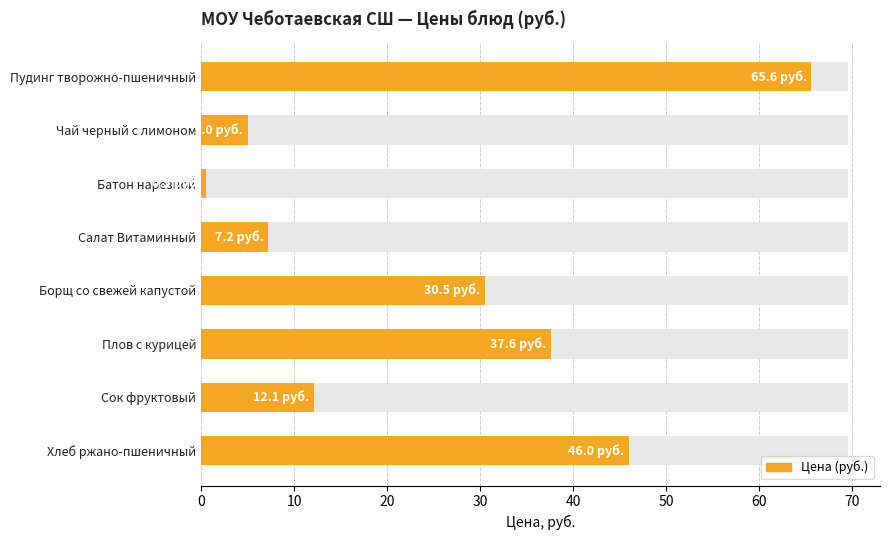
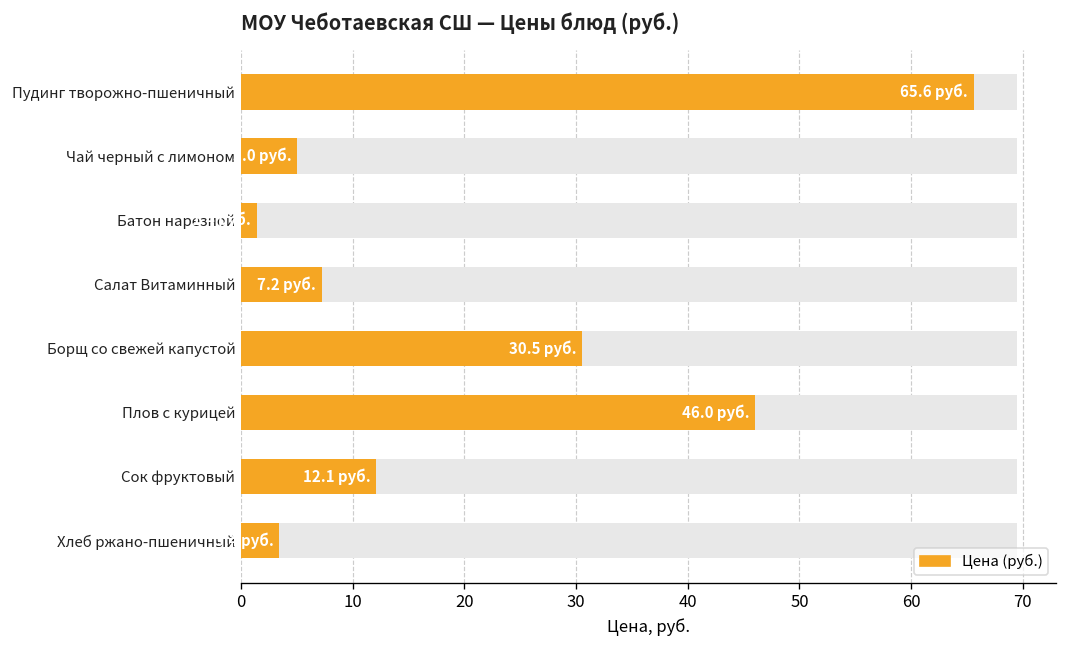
Цена (руб.), Батон нарезной: 0.5 -> 1.4
Цена (руб.), Плов с курицей: 37.6 -> 46.0
Цена (руб.), Хлеб ржано-пшеничный: 46.0 -> 3.4
